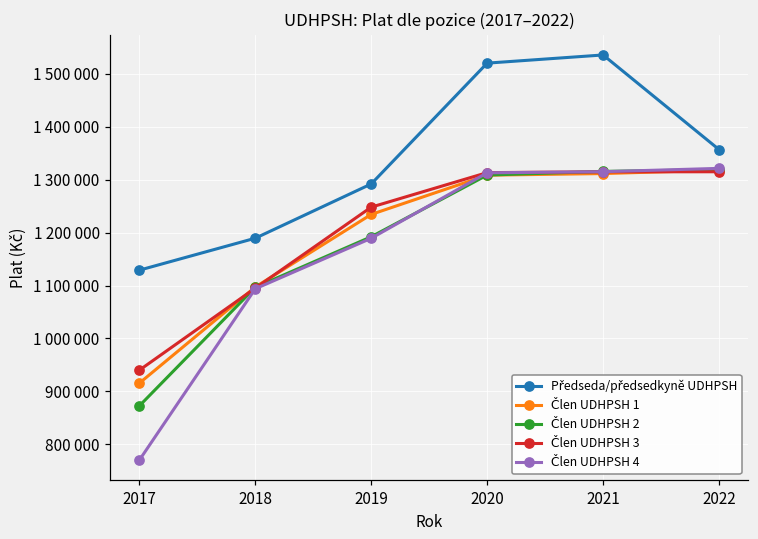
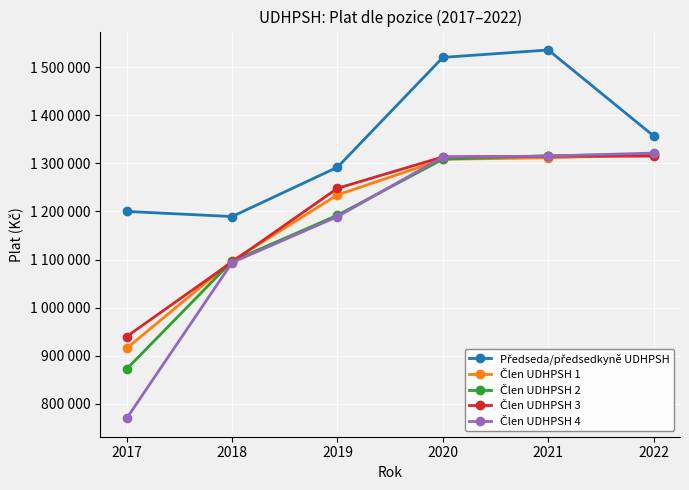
Předseda/předsedkyně UDHPSH, 2017: 1130000 -> 1200000
